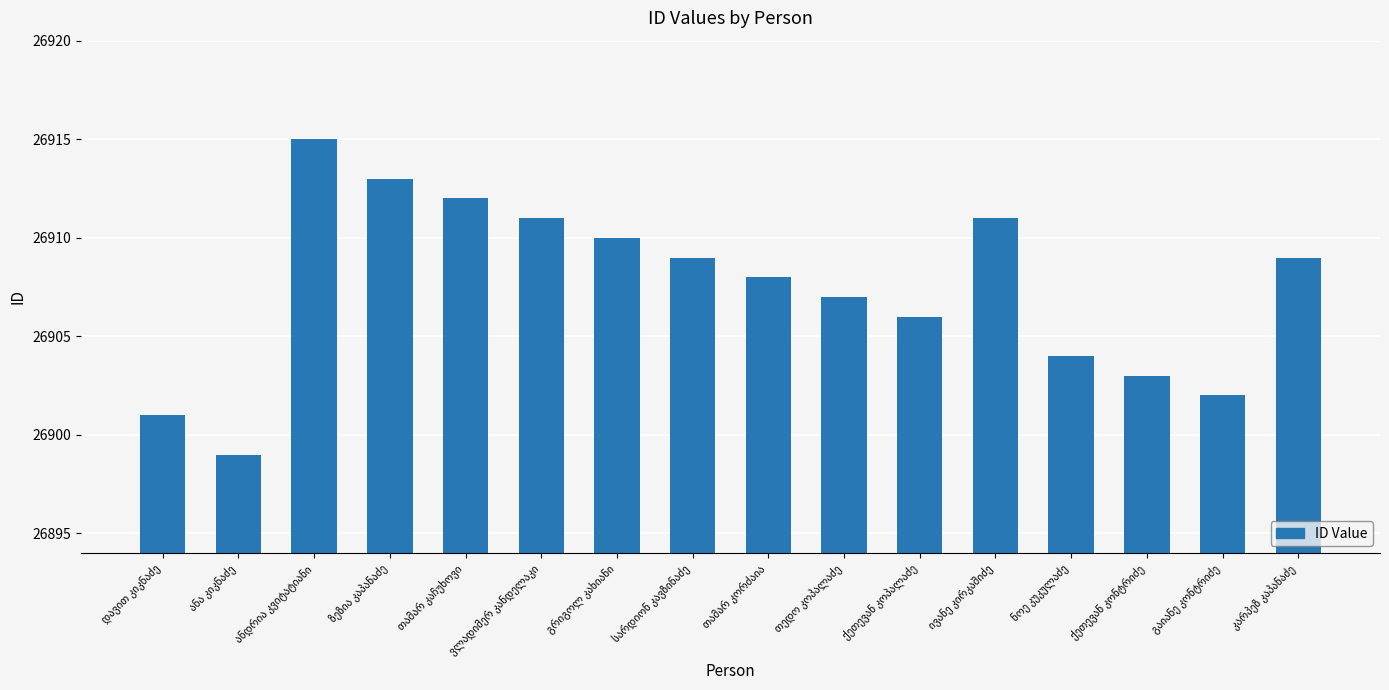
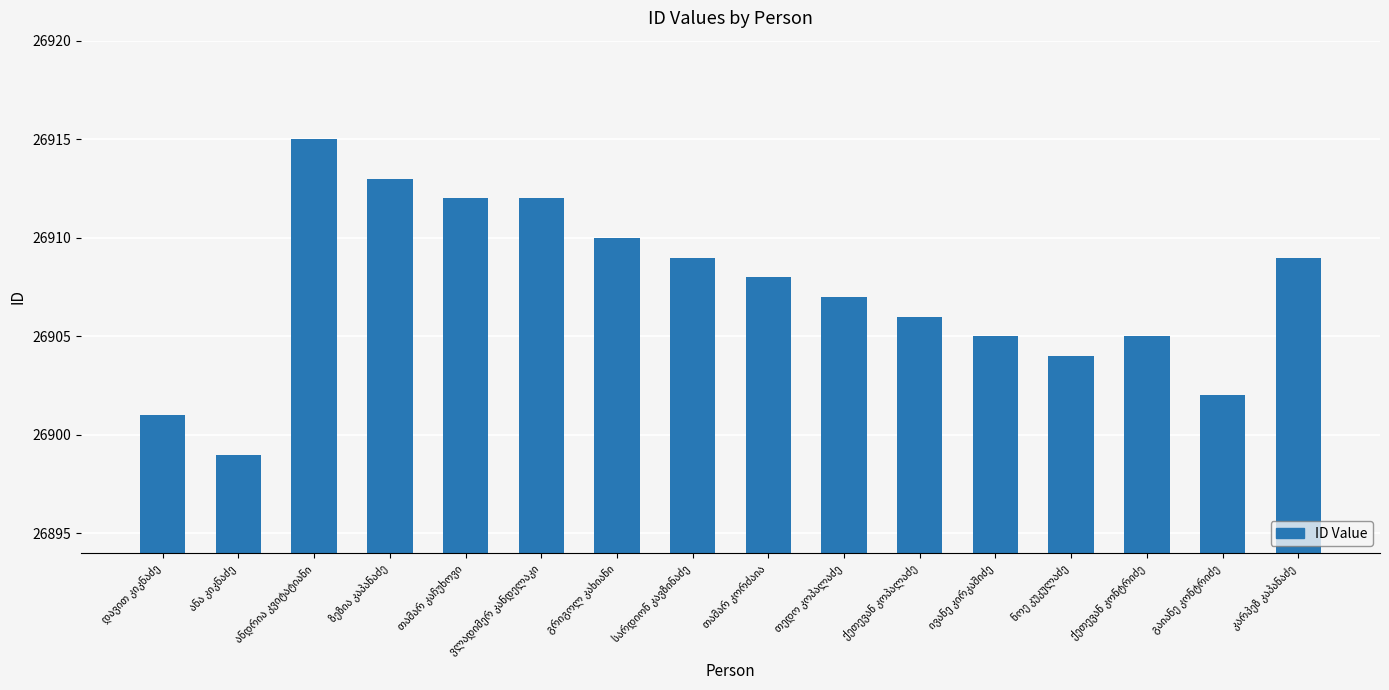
ვლადიმერ კანდელაკი: 26911 -> 26912
ივანე კირკაშიძე: 26911 -> 26905
ქეთევან კონტრიძე: 26903 -> 26905
